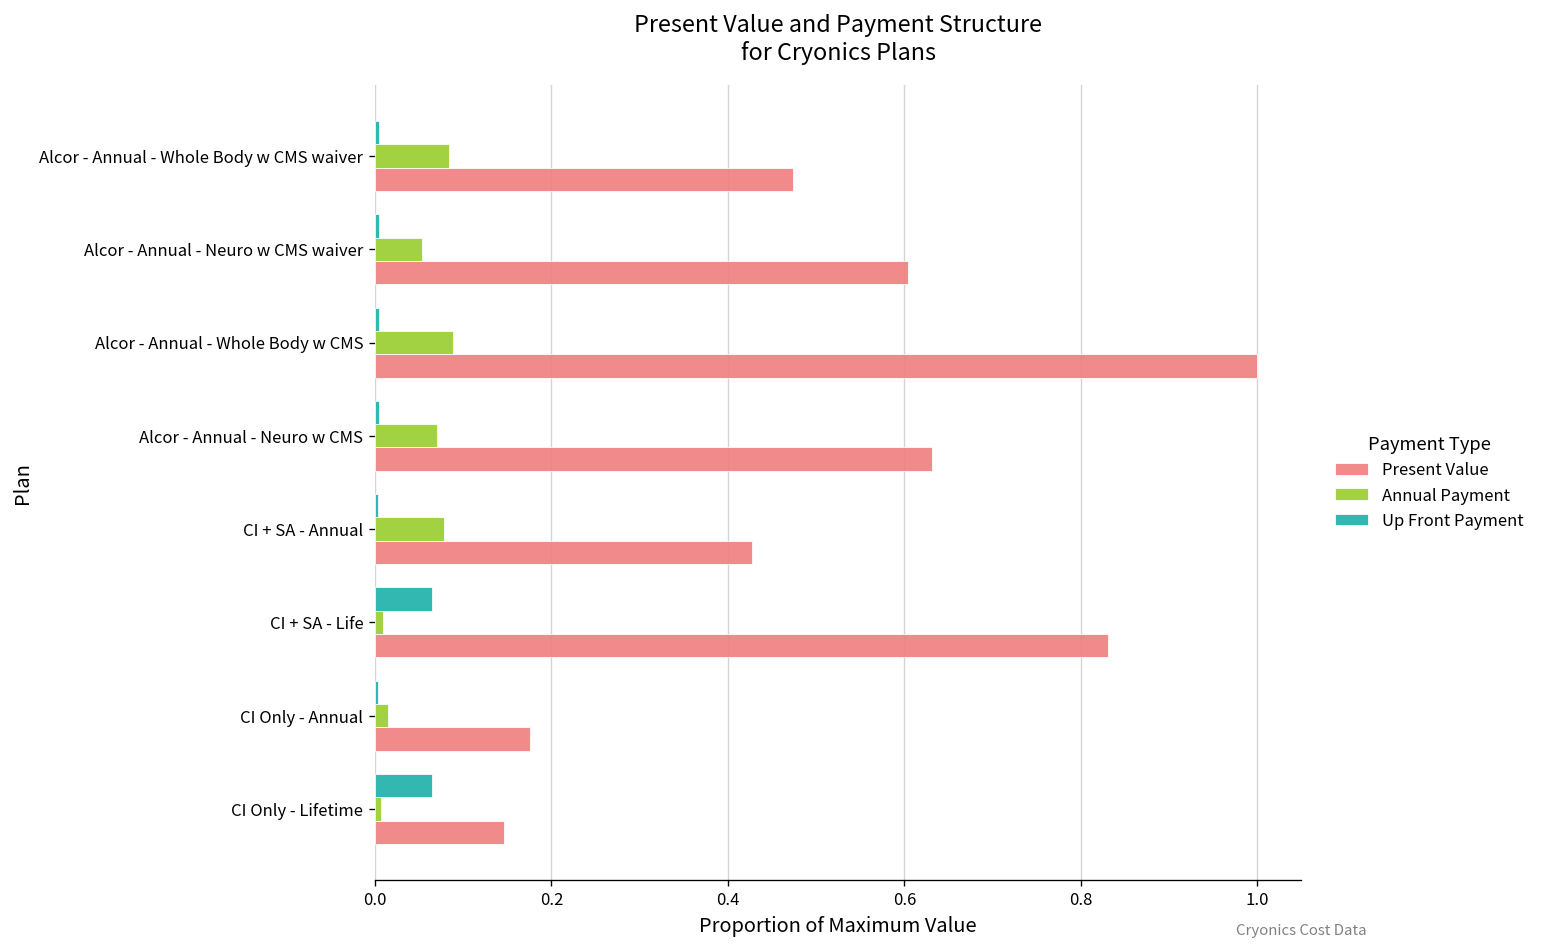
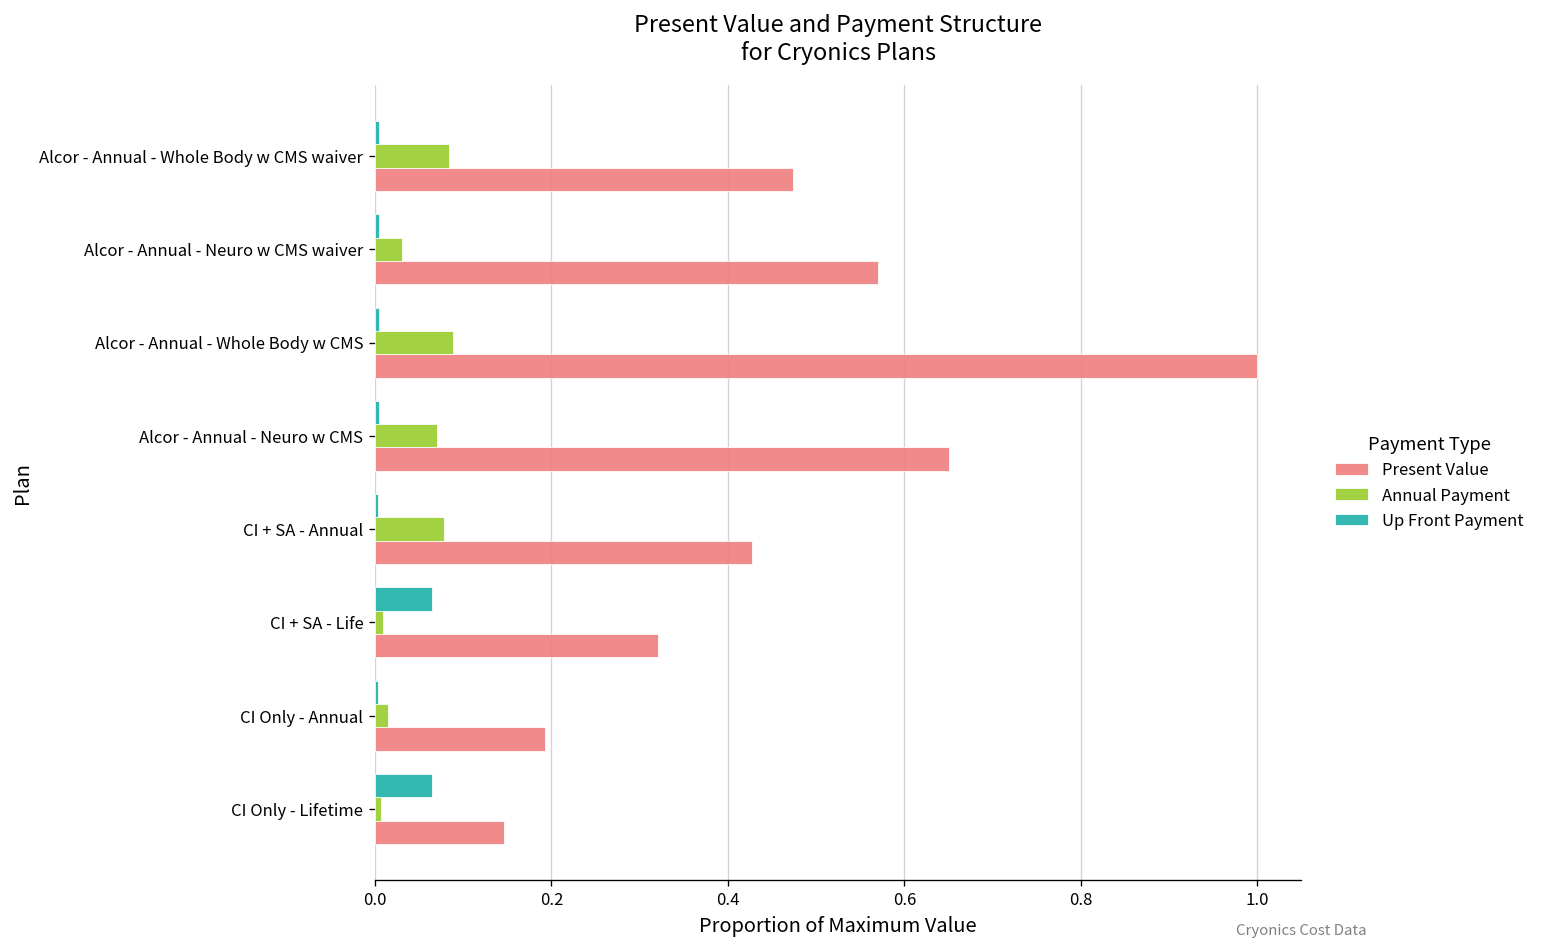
Annual Payment, Alcor - Annual - Neuro w CMS waiver: 0.05 -> 0.03
Present Value, Alcor - Annual - Neuro w CMS waiver: 0.60 -> 0.57
Present Value, Alcor - Annual - Neuro w CMS: 0.63 -> 0.65
Present Value, CI + SA - Life: 0.83 -> 0.32
Present Value, CI Only - Annual: 0.18 -> 0.19
